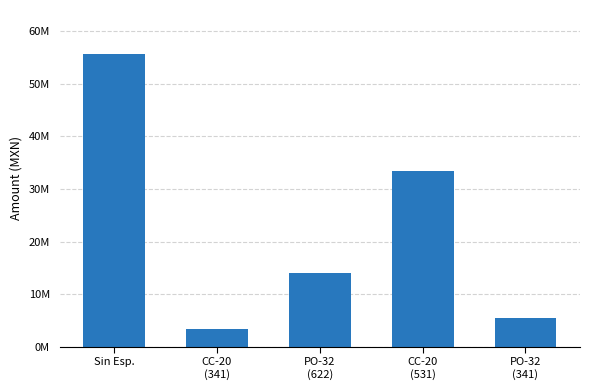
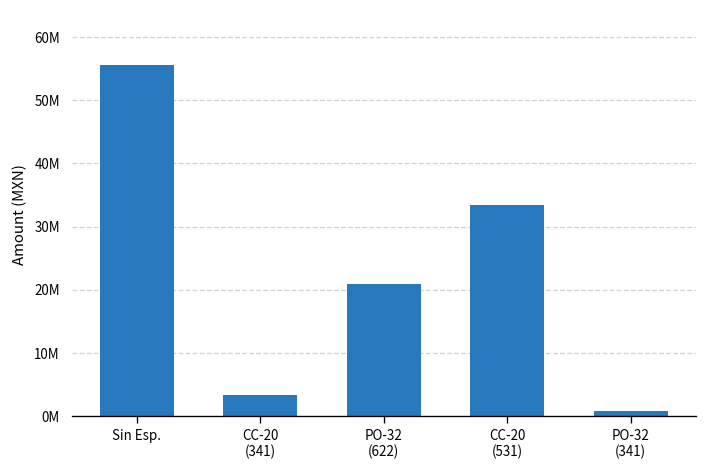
PO-32 (622): 14000000 -> 21000000
PO-32 (341): 5000000 -> 1000000
